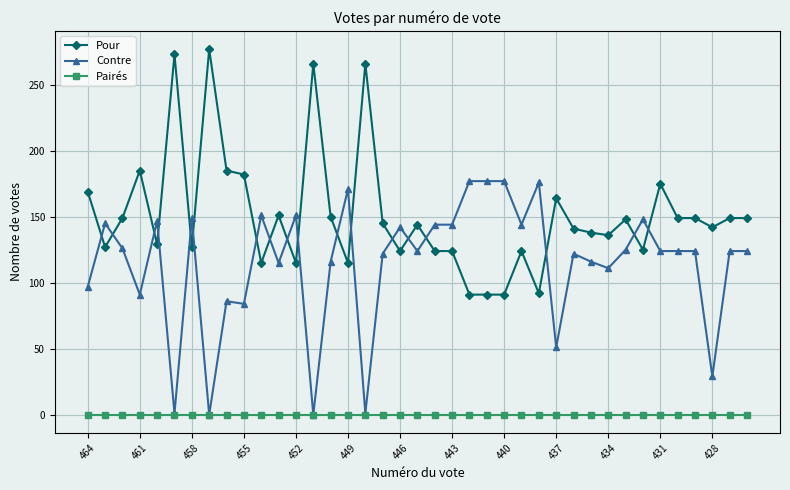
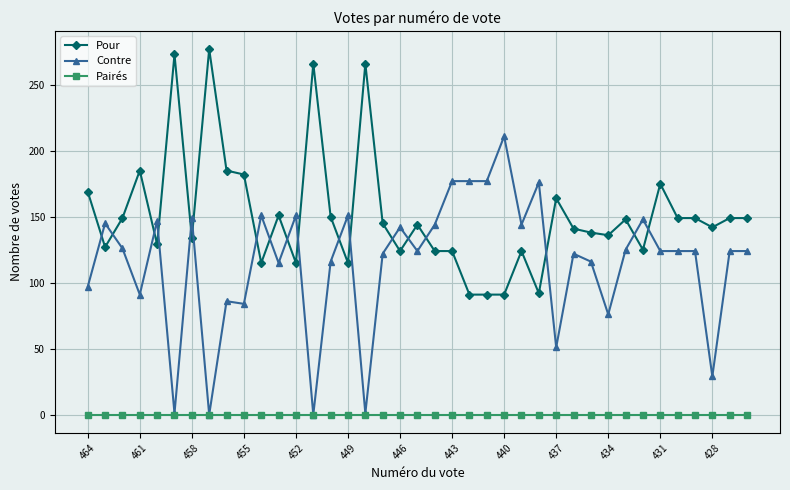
Pour, 458: 127 -> 134
Contre, 449: 171 -> 151
Contre, 443: 144 -> 177
Contre, 440: 177 -> 211
Contre, 434: 111 -> 76
